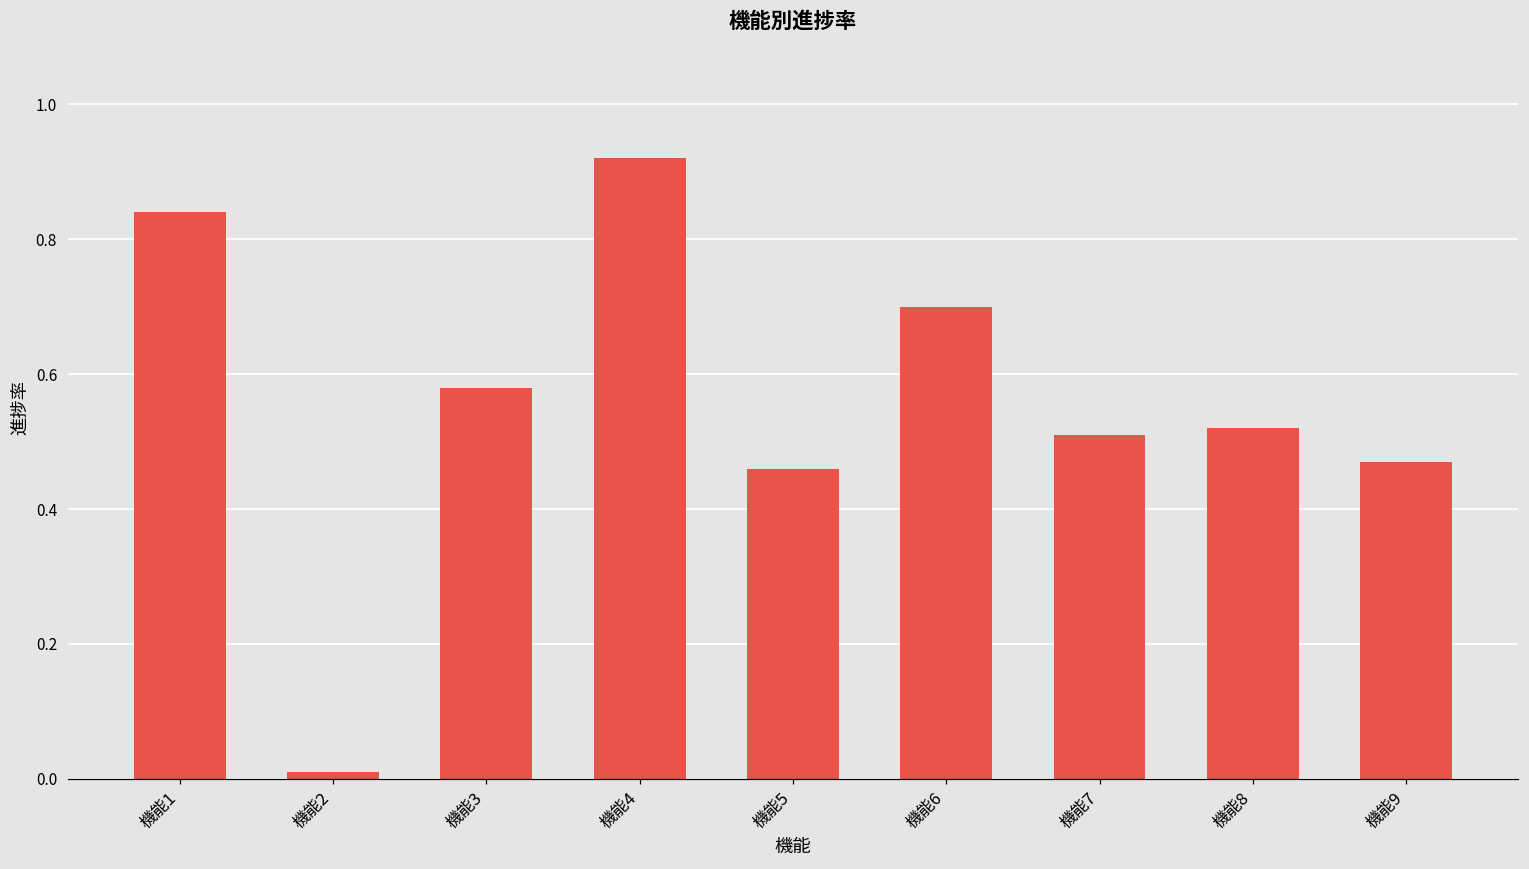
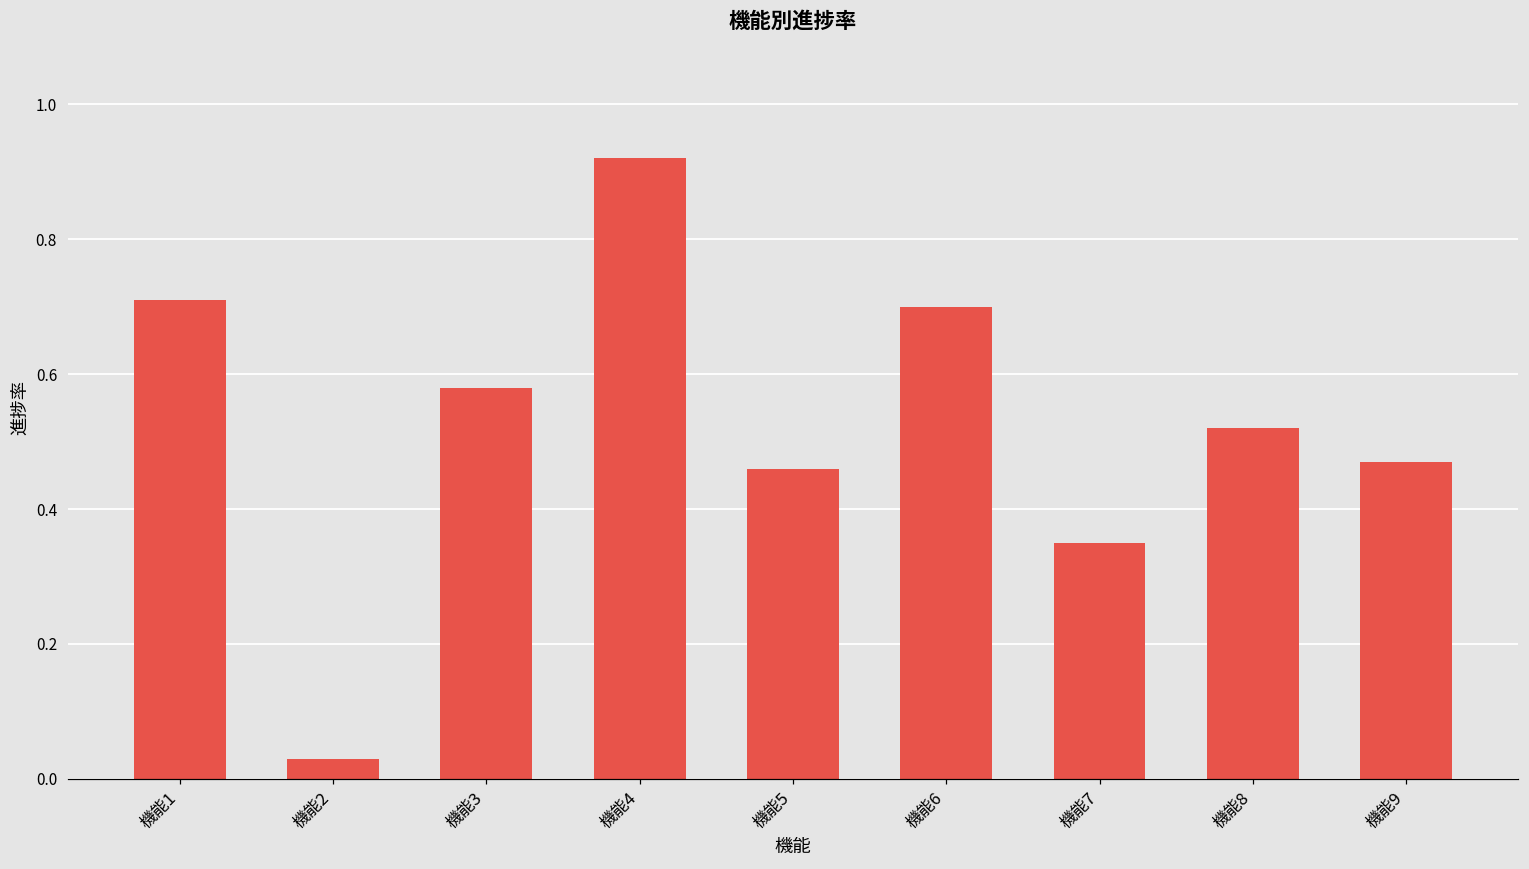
機能1: 0.84 -> 0.71
機能2: 0.01 -> 0.03
機能7: 0.51 -> 0.35
